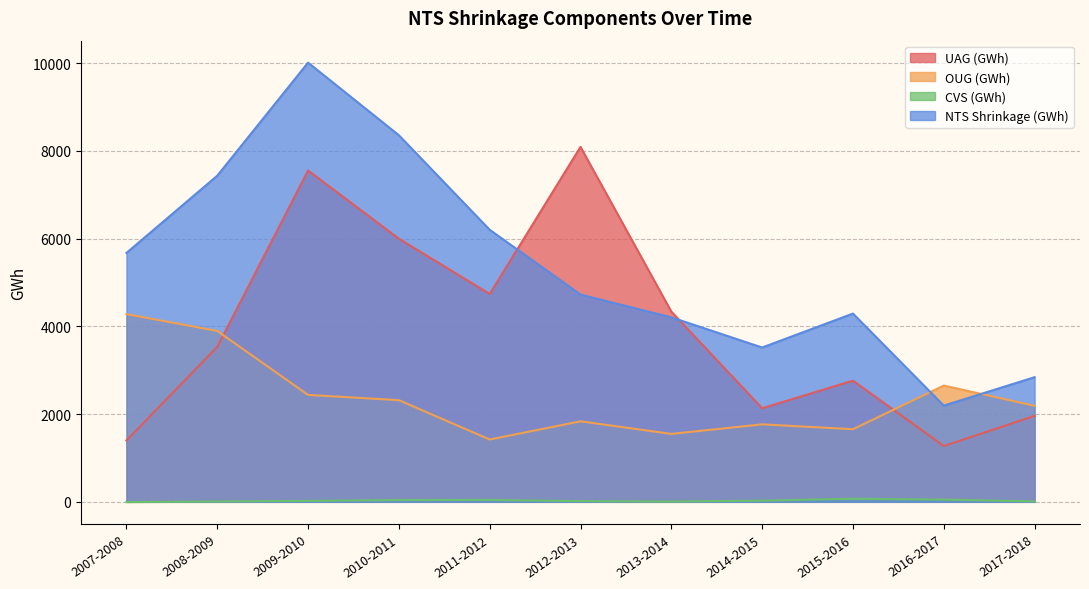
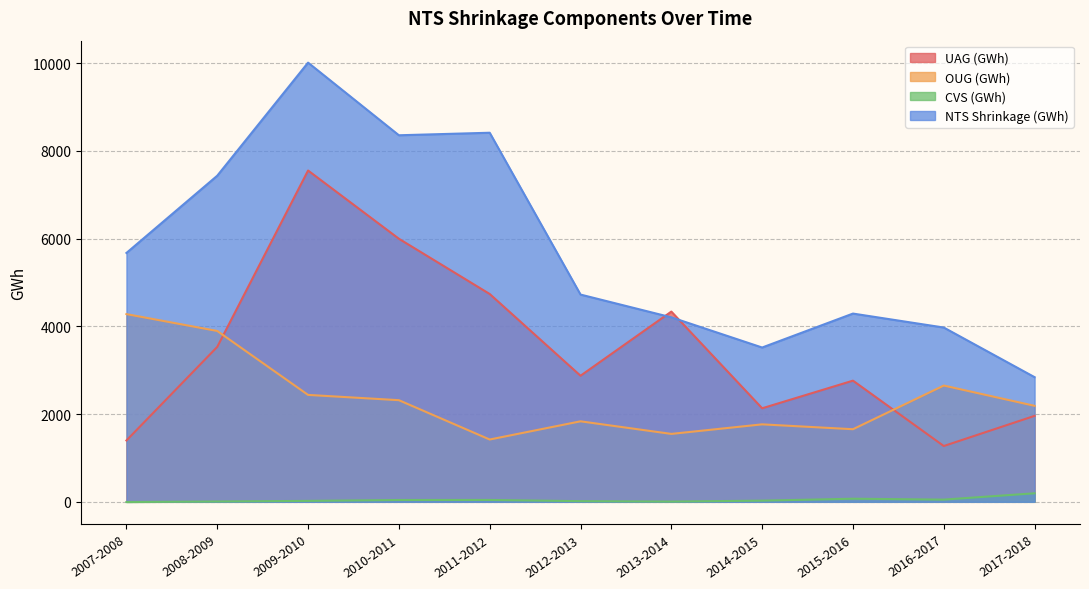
NTS Shrinkage (GWh), 2011-2012: 6200 -> 8400
UAG (GWh), 2012-2013: 8100 -> 2900
NTS Shrinkage (GWh), 2016-2017: 2200 -> 4000
CVS (GWh), 2017-2018: 0 -> 200
